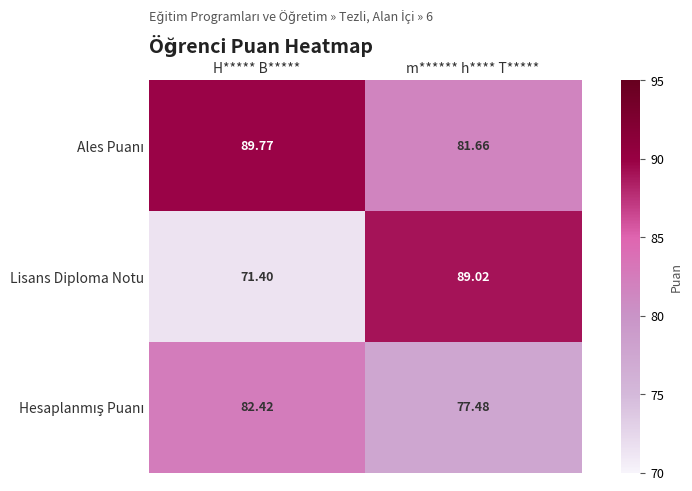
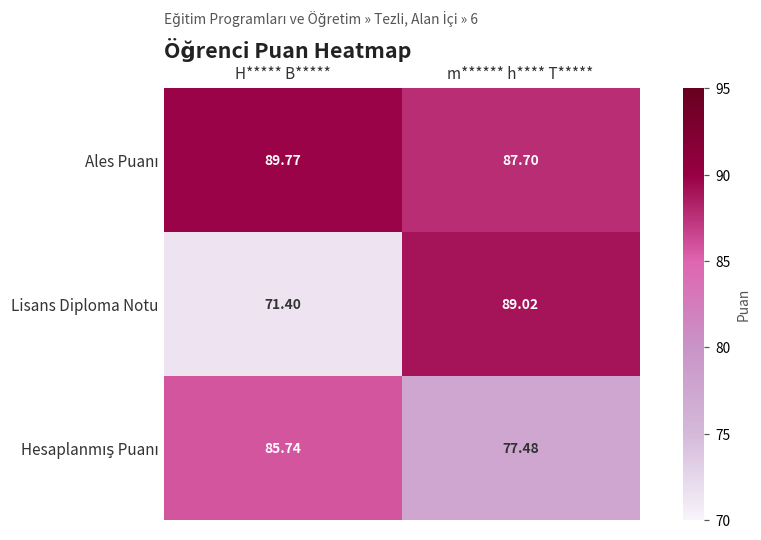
Ales Puanı, m****** h**** T*****: 81.66 -> 87.70
Hesaplanmış Puanı, H***** B*****: 82.42 -> 85.74
